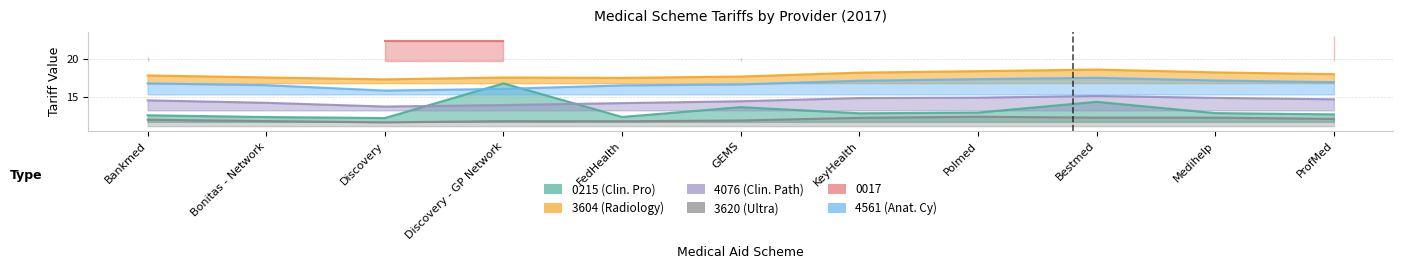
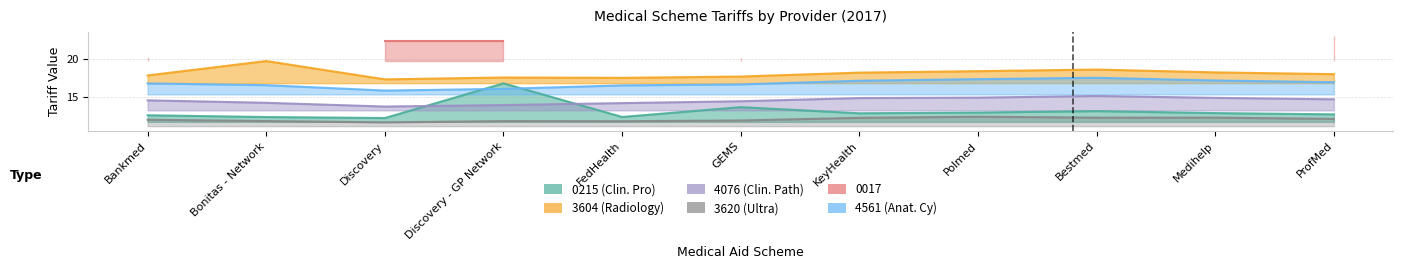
3604 (Radiology), Bonitas - Network: 18 -> 20
0215 (Clin. Pro), Bestmed: 14 -> 13
